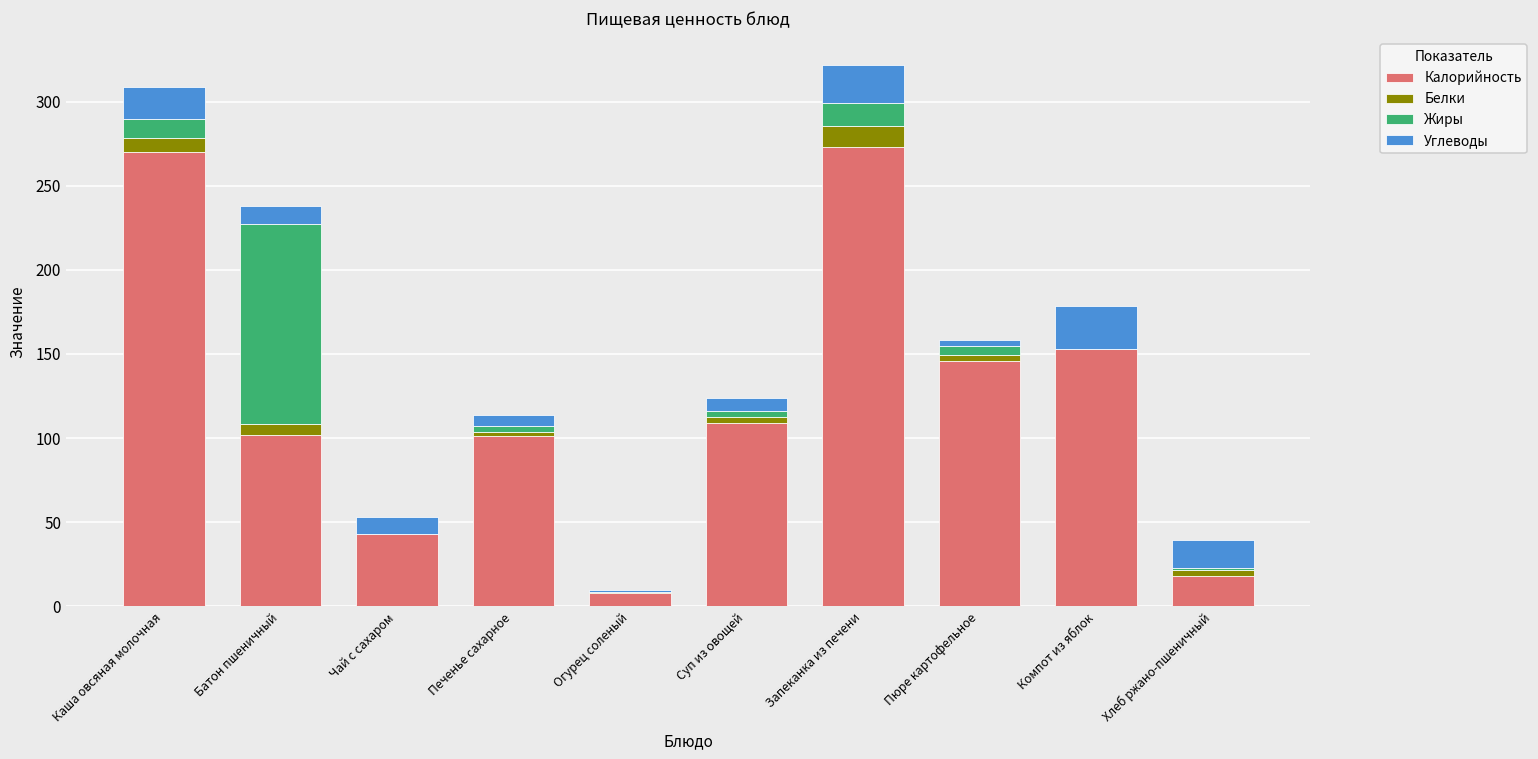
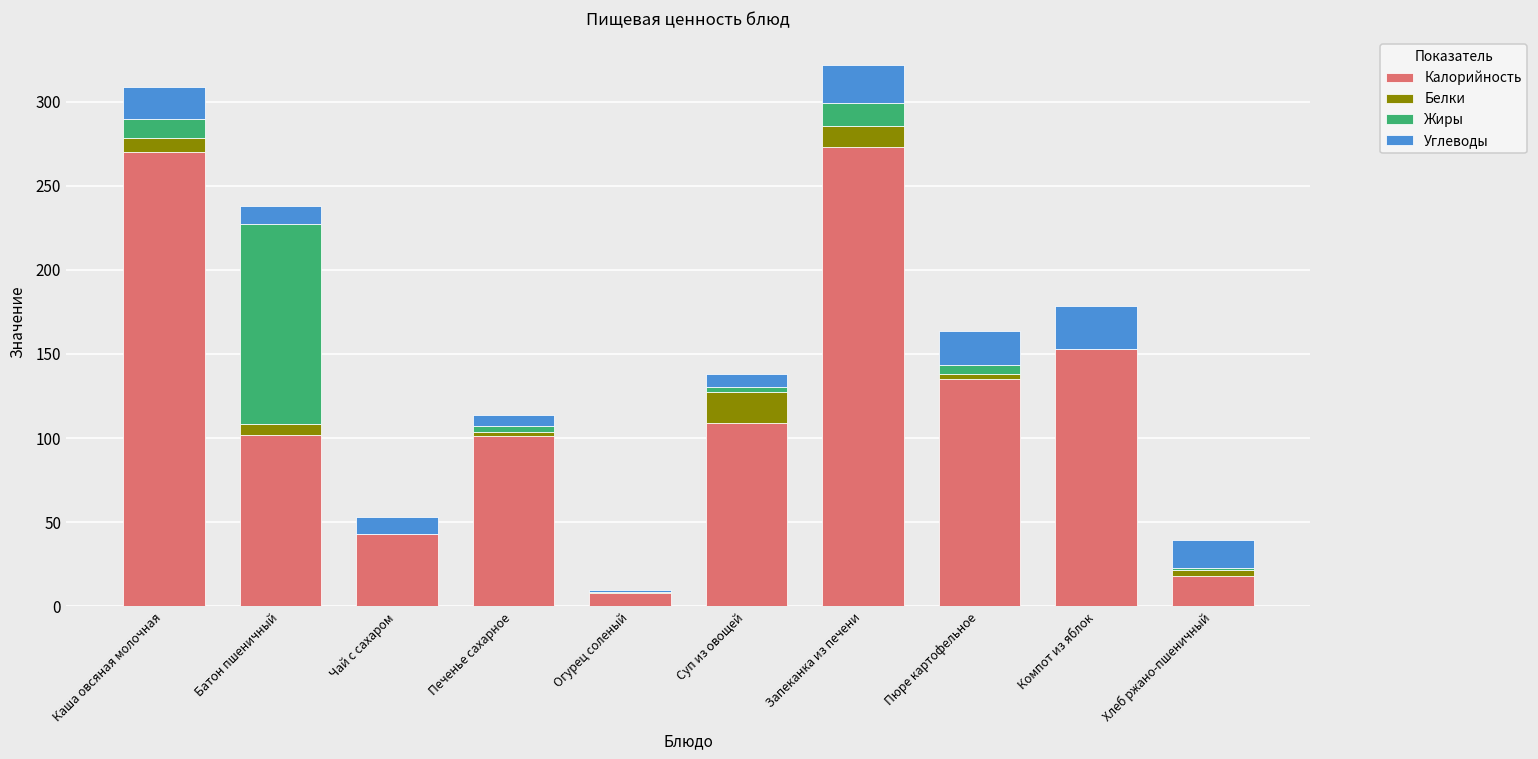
Белки, Суп из овощей: 4 -> 18
Калорийность, Пюре картофельное: 146 -> 135
Углеводы, Пюре картофельное: 4 -> 20
